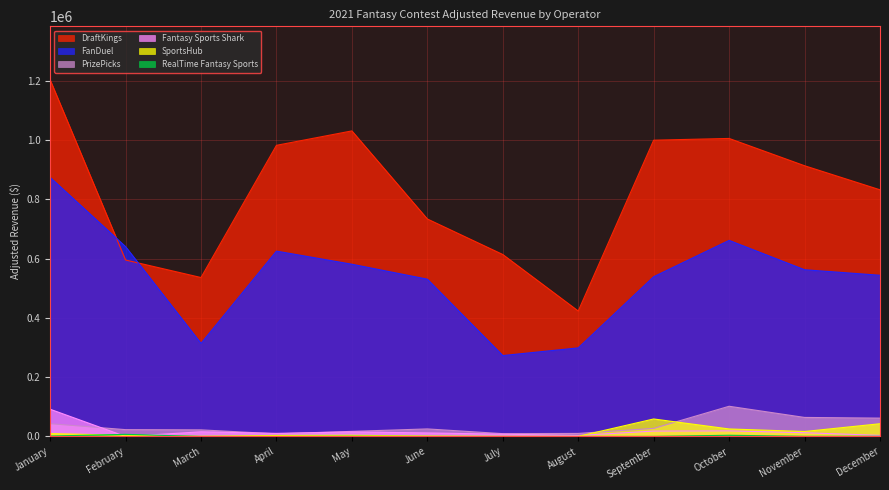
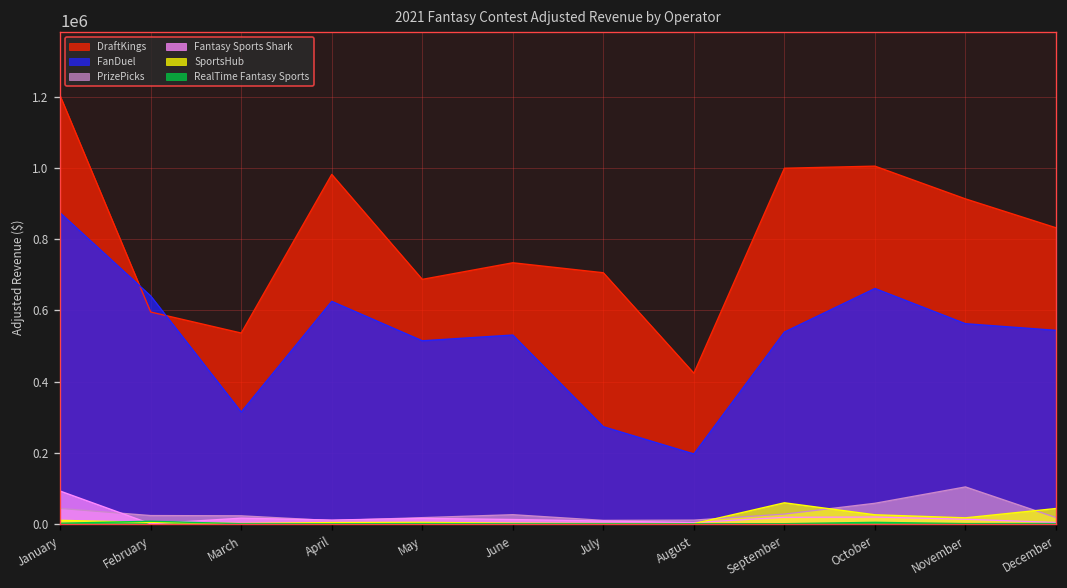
DraftKings, May: 1030000 -> 690000
FanDuel, May: 580000 -> 510000
DraftKings, July: 610000 -> 710000
FanDuel, August: 300000 -> 200000
PrizePicks, October: 100000 -> 60000
PrizePicks, November: 60000 -> 100000
PrizePicks, December: 60000 -> 20000
